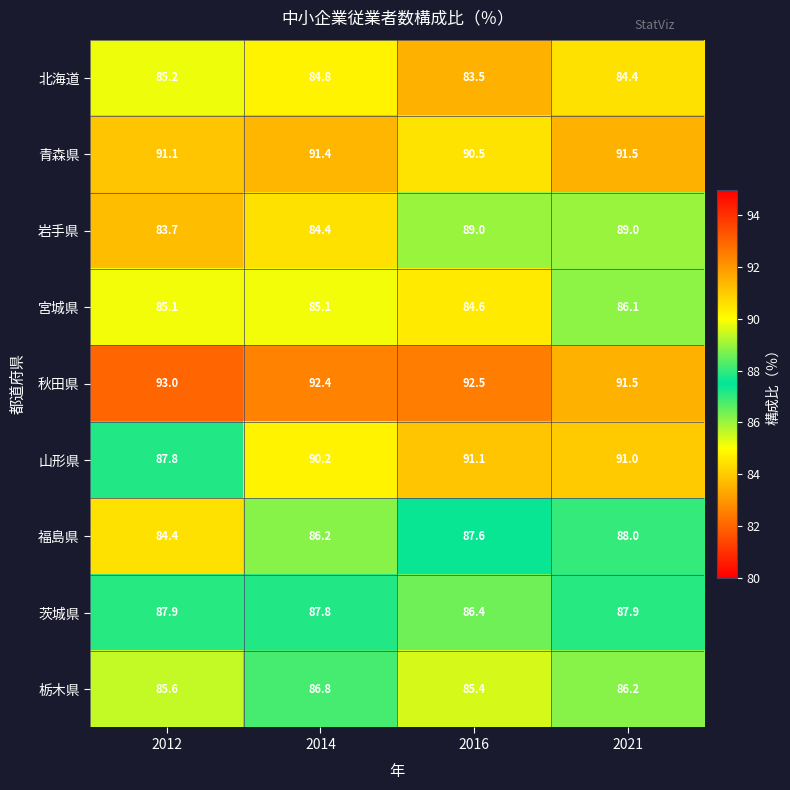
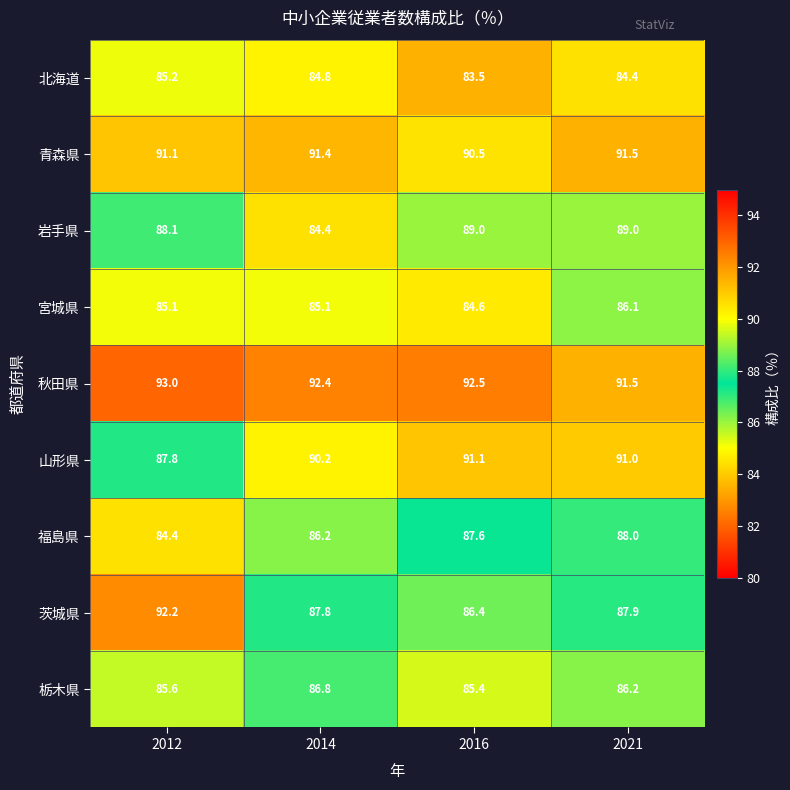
岩手県, 2012: 83.7 -> 88.1
茨城県, 2012: 87.9 -> 92.2
